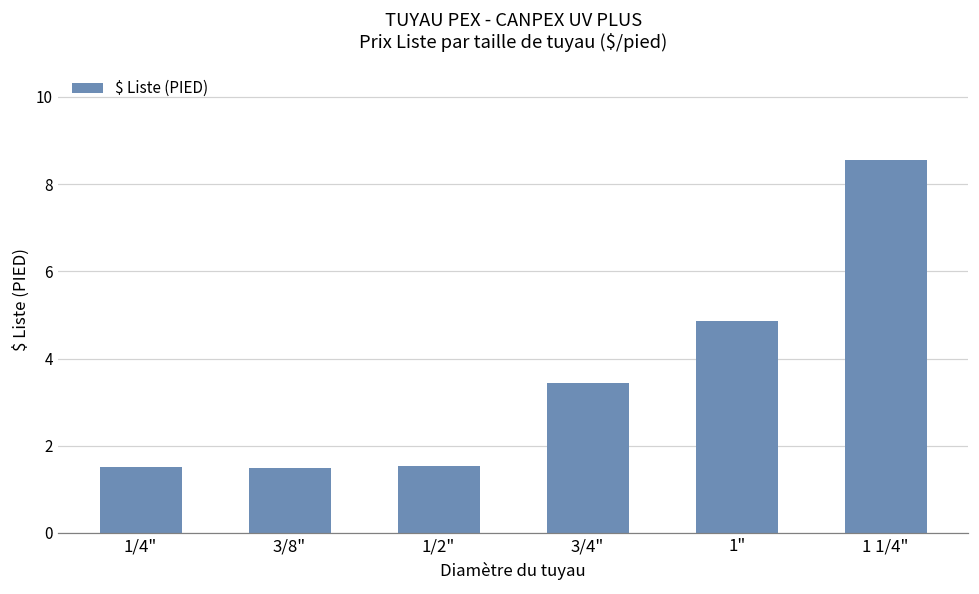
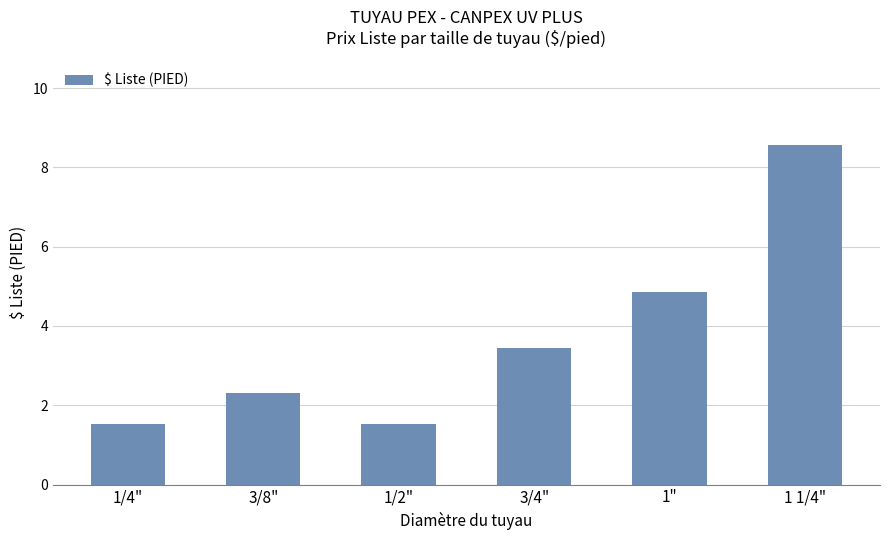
3/8": 1.5 -> 2.3
